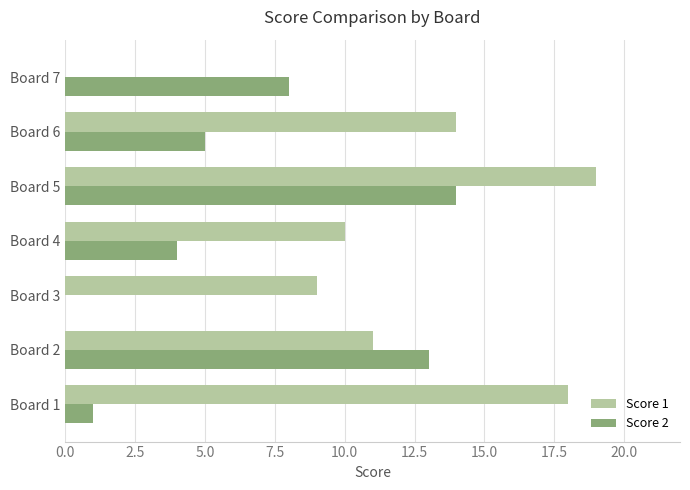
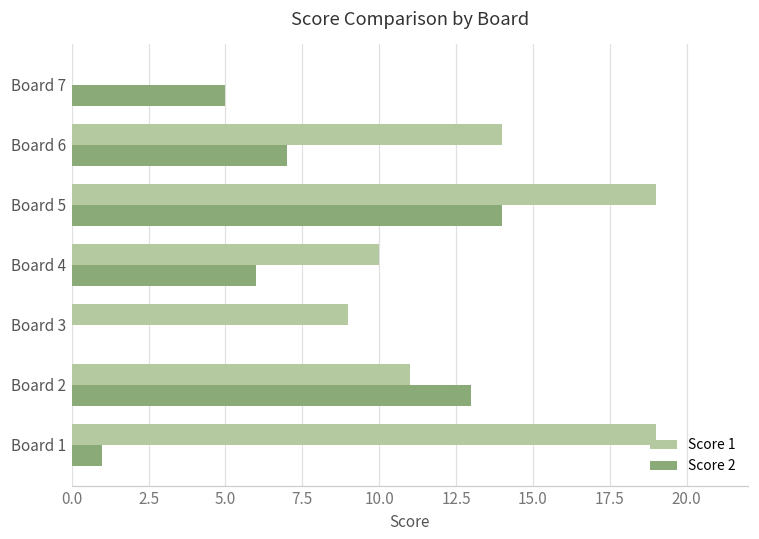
Score 2, Board 7: 8 -> 5
Score 2, Board 6: 5 -> 7
Score 2, Board 4: 4 -> 6
Score 1, Board 1: 18 -> 19
